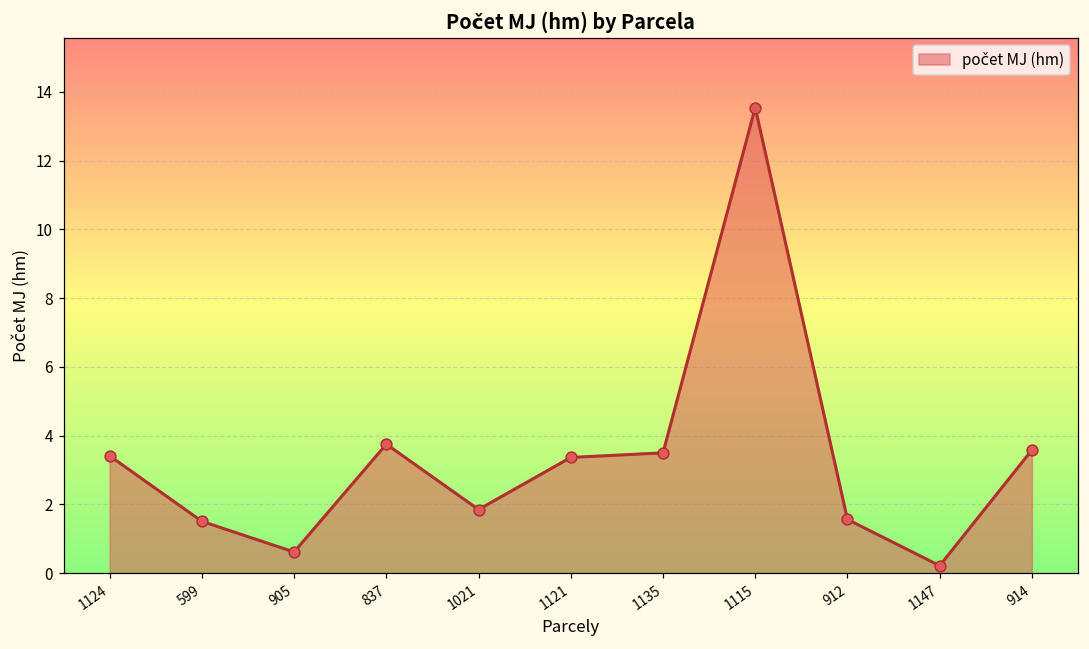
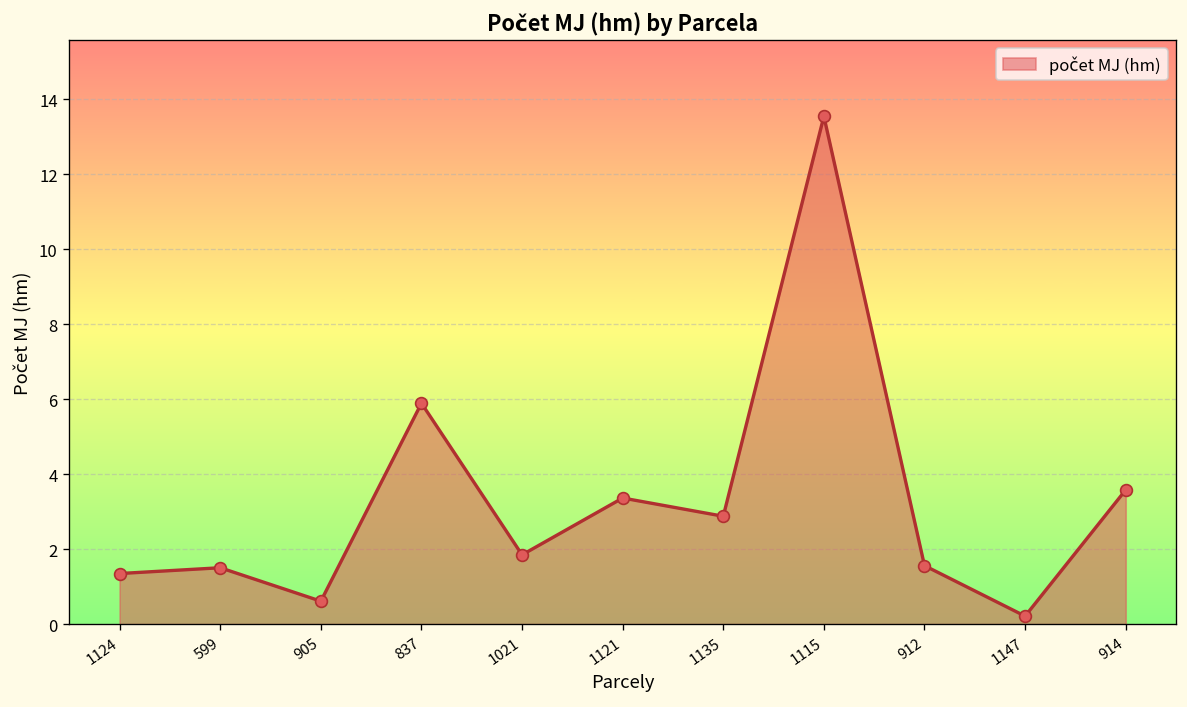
1124: 3.4 -> 1.4
837: 3.8 -> 5.9
1135: 3.5 -> 2.9
